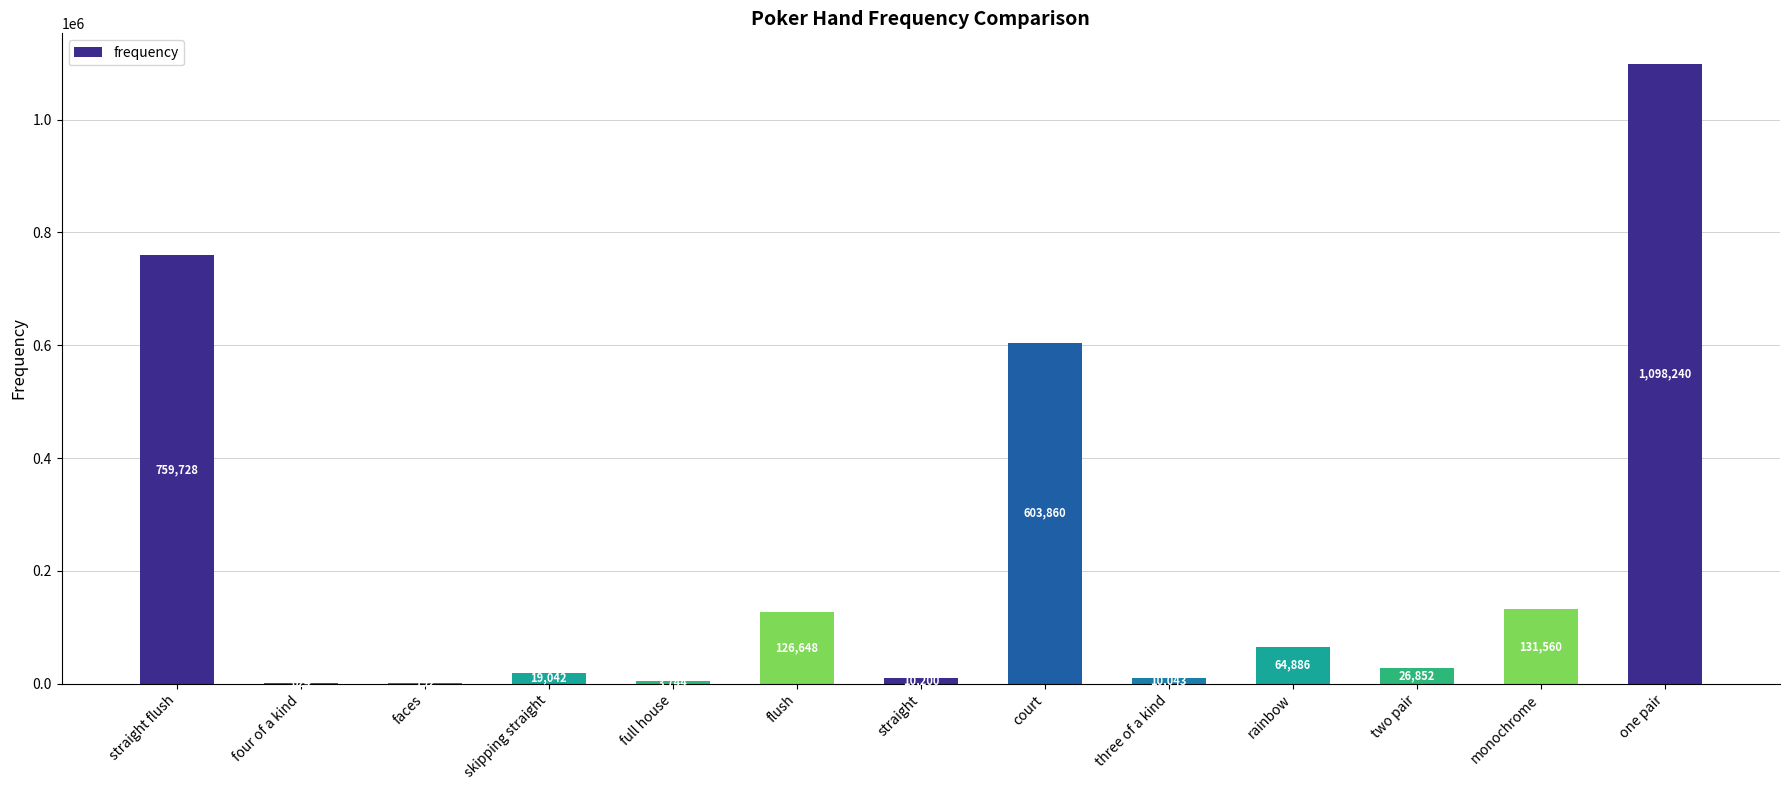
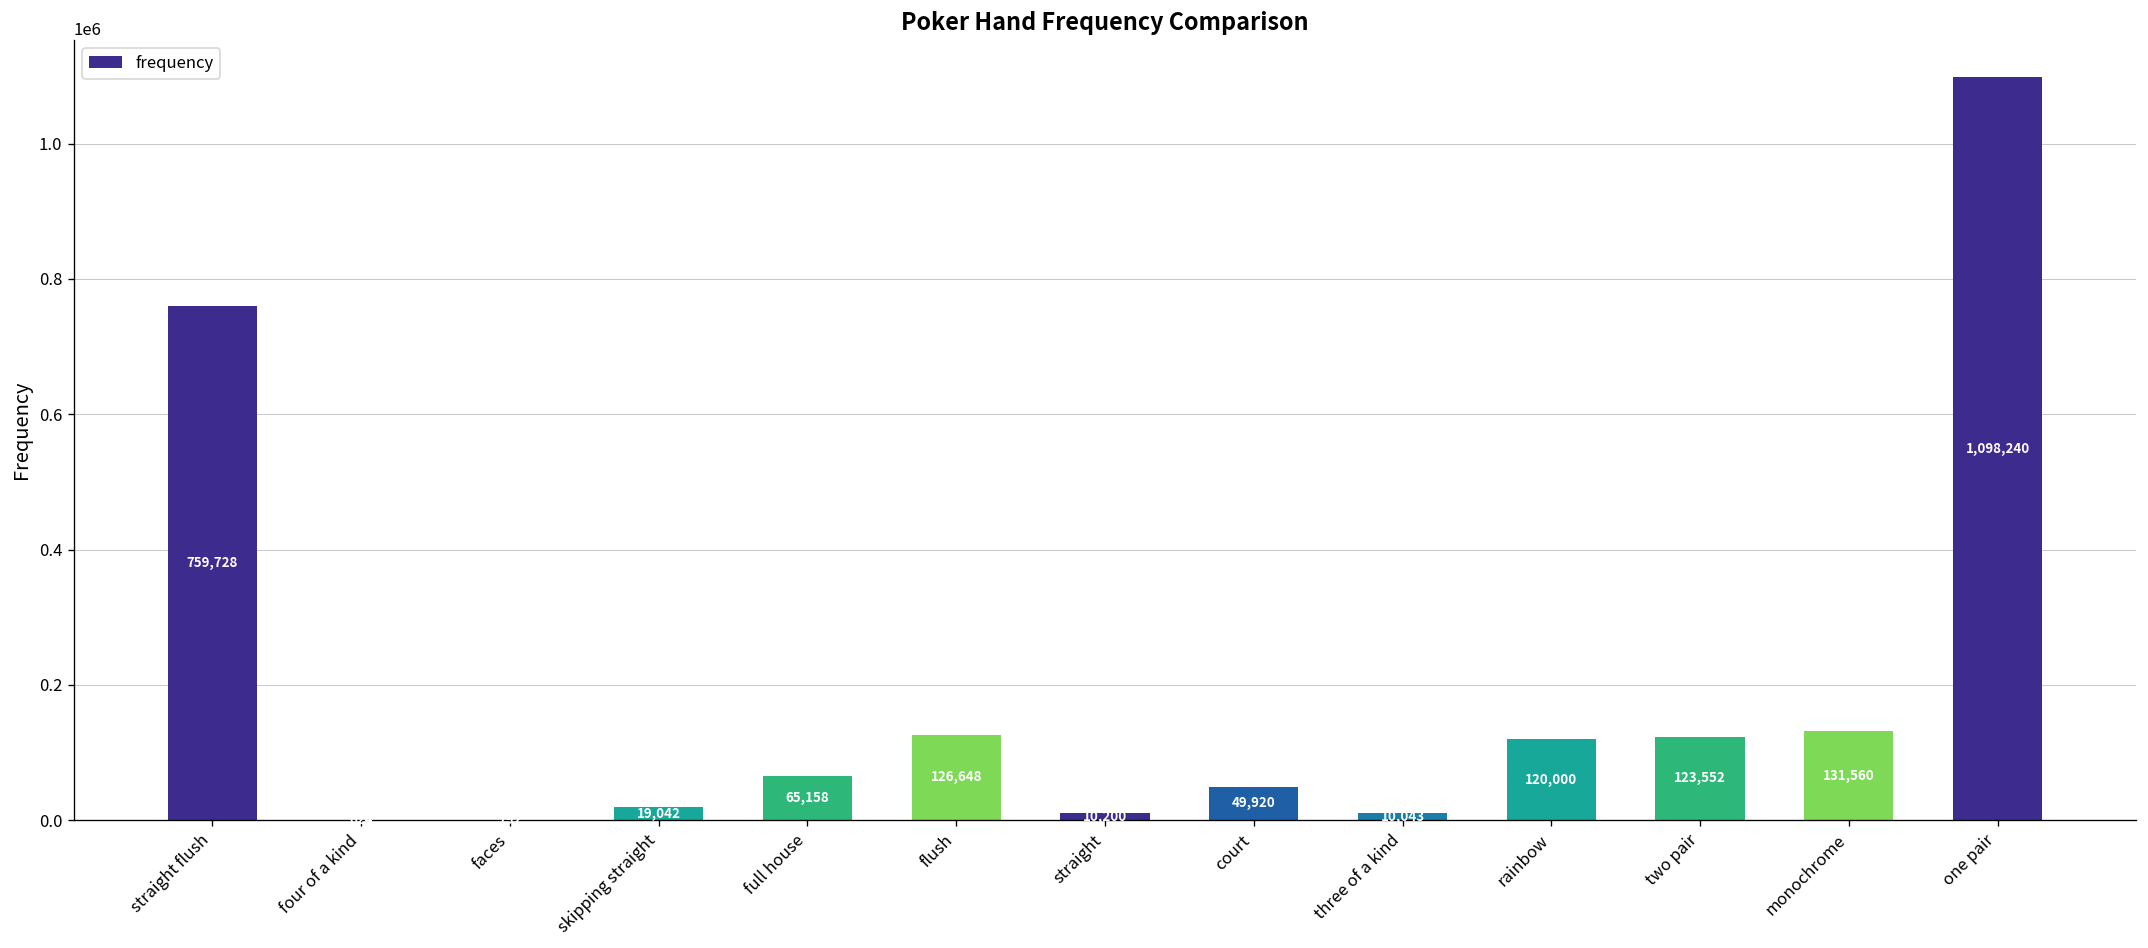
full house: 0 -> 70000
court: 603,860 -> 49,920
rainbow: 64,886 -> 120,000
two pair: 26,852 -> 123,552
